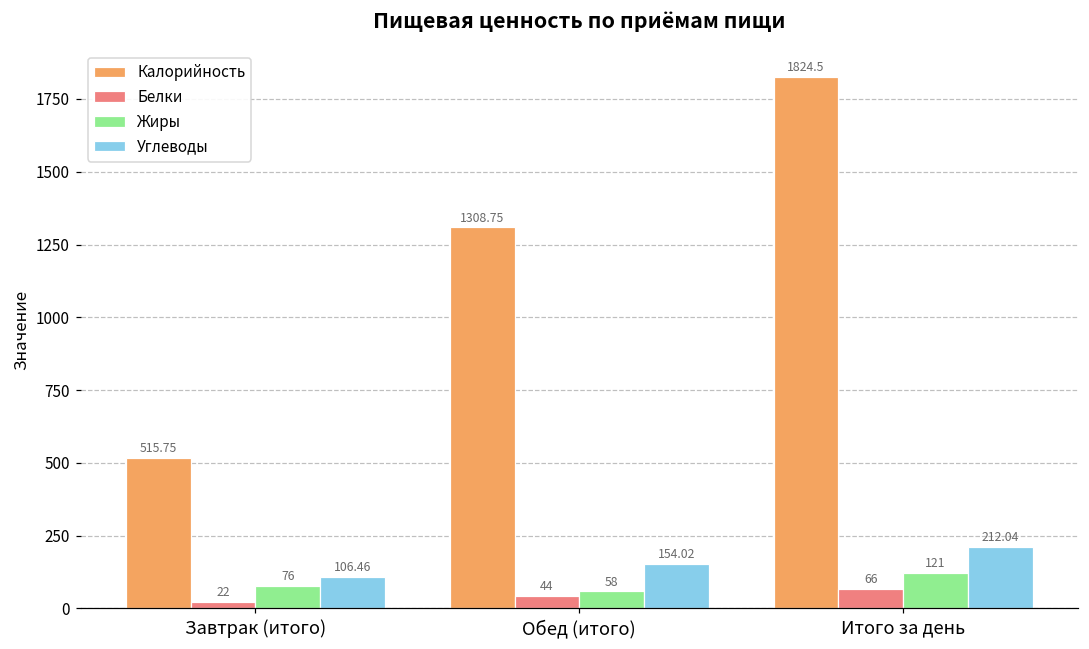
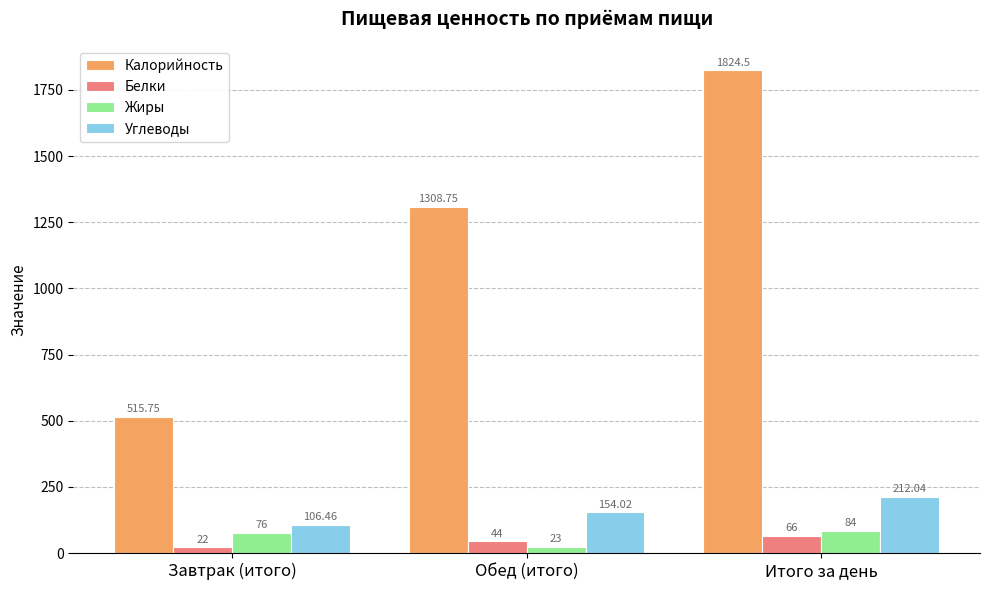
Жиры, Обед (итого): 58 -> 23
Жиры, Итого за день: 121 -> 84
